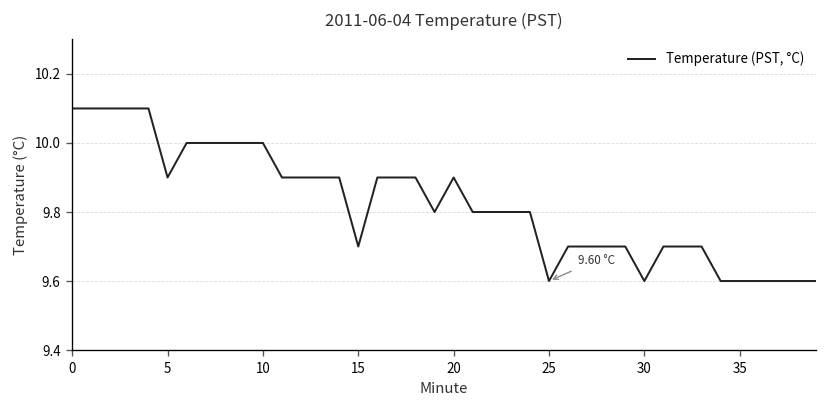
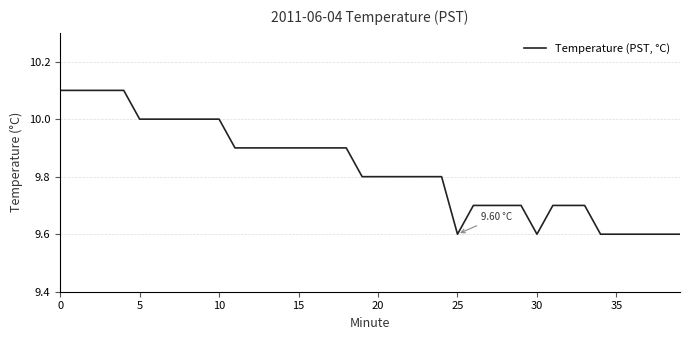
5: 9.9 -> 10.0
15: 9.7 -> 9.9
20: 9.9 -> 9.8
